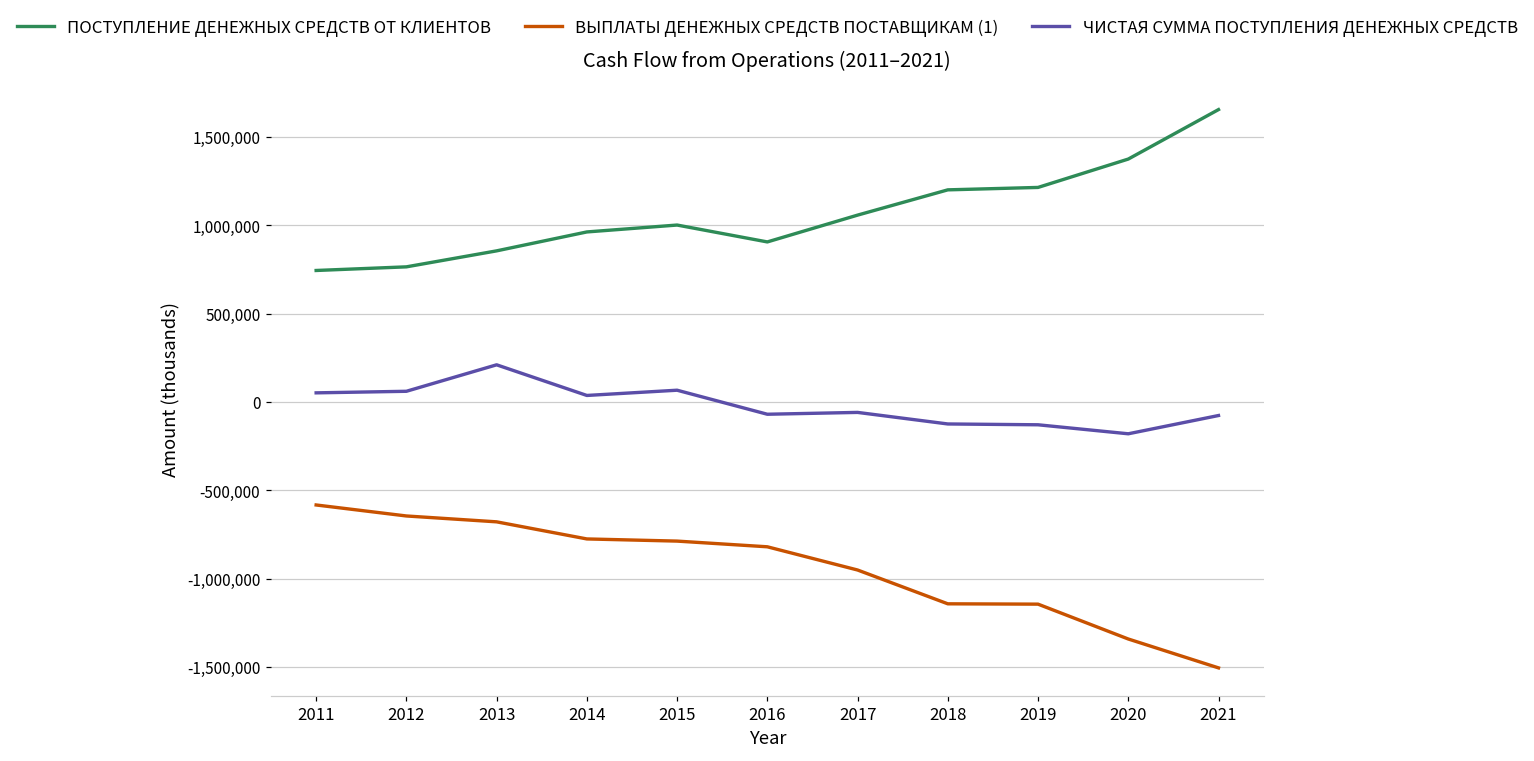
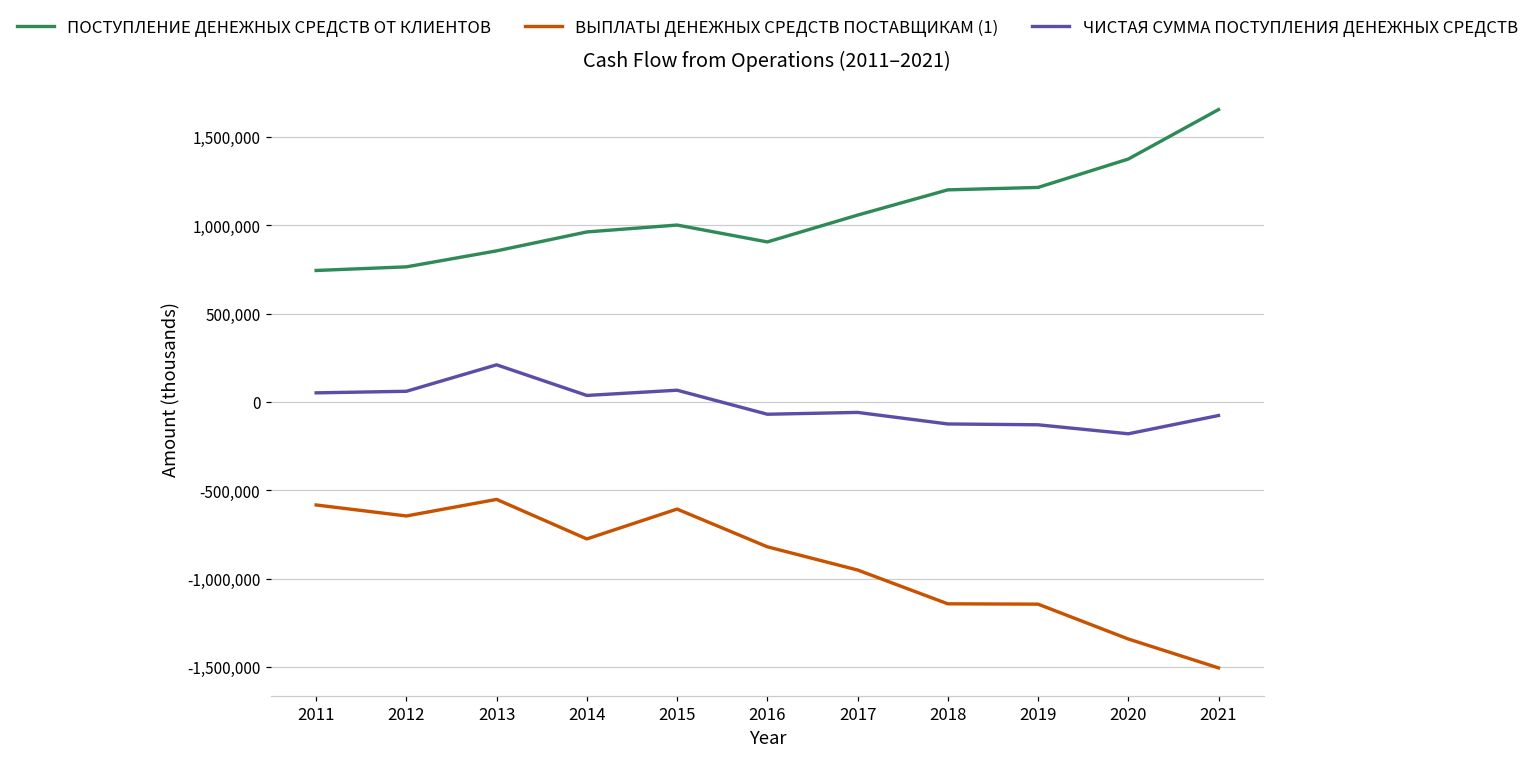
ВЫПЛАТЫ ДЕНЕЖНЫХ СРЕДСТВ ПОСТАВЩИКАМ (1), 2013: -680,000 -> -550,000
ВЫПЛАТЫ ДЕНЕЖНЫХ СРЕДСТВ ПОСТАВЩИКАМ (1), 2015: -790,000 -> -610,000
